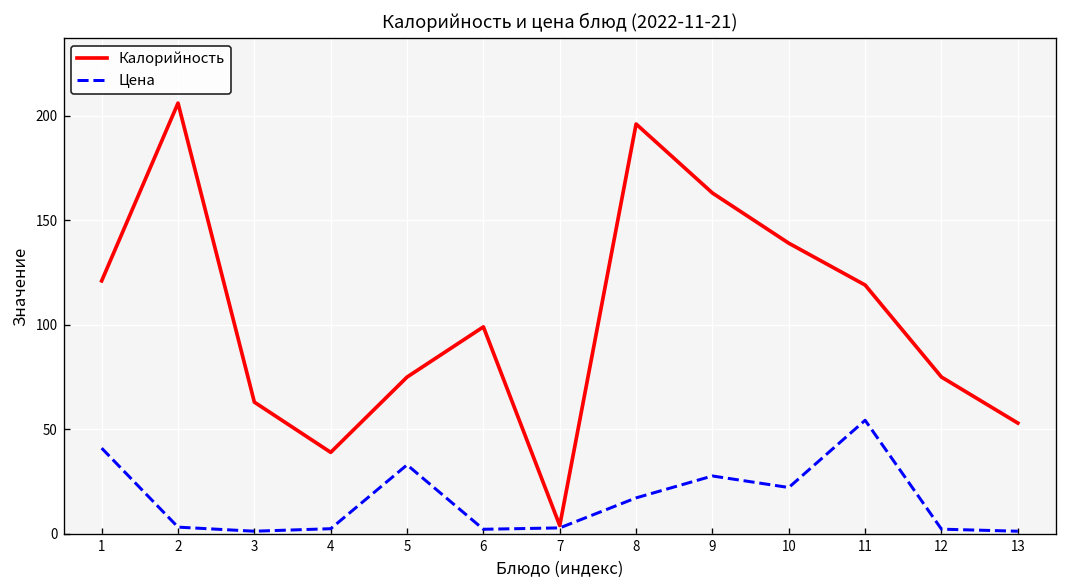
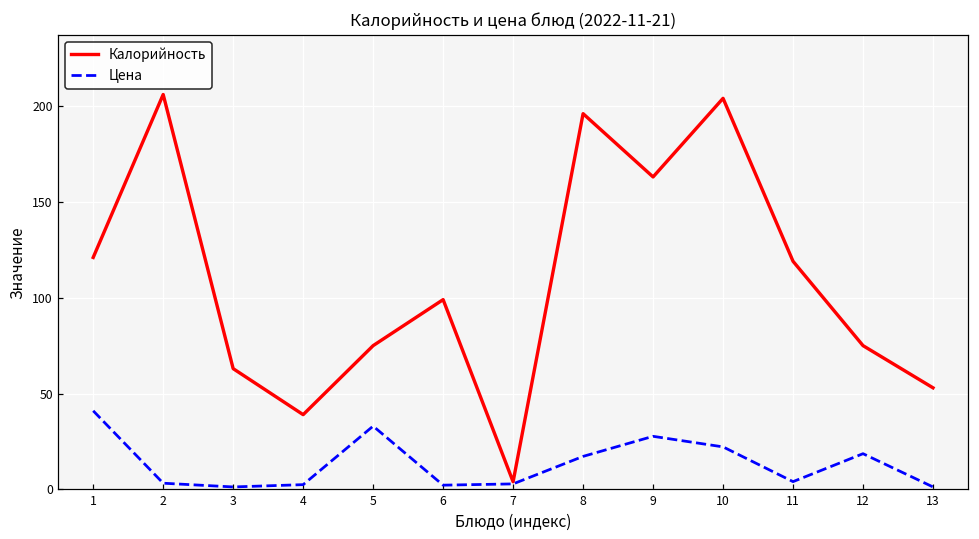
Калорийность, 10: 139 -> 204
Цена, 11: 54 -> 4
Цена, 12: 2 -> 19
